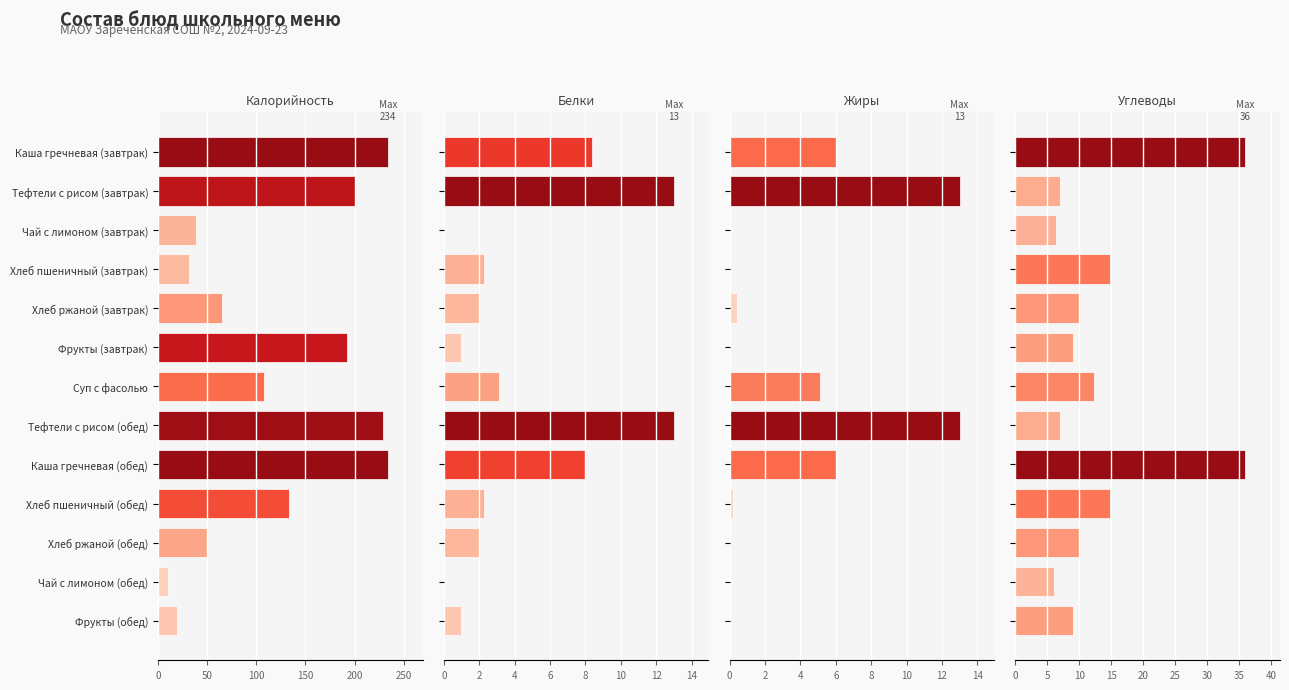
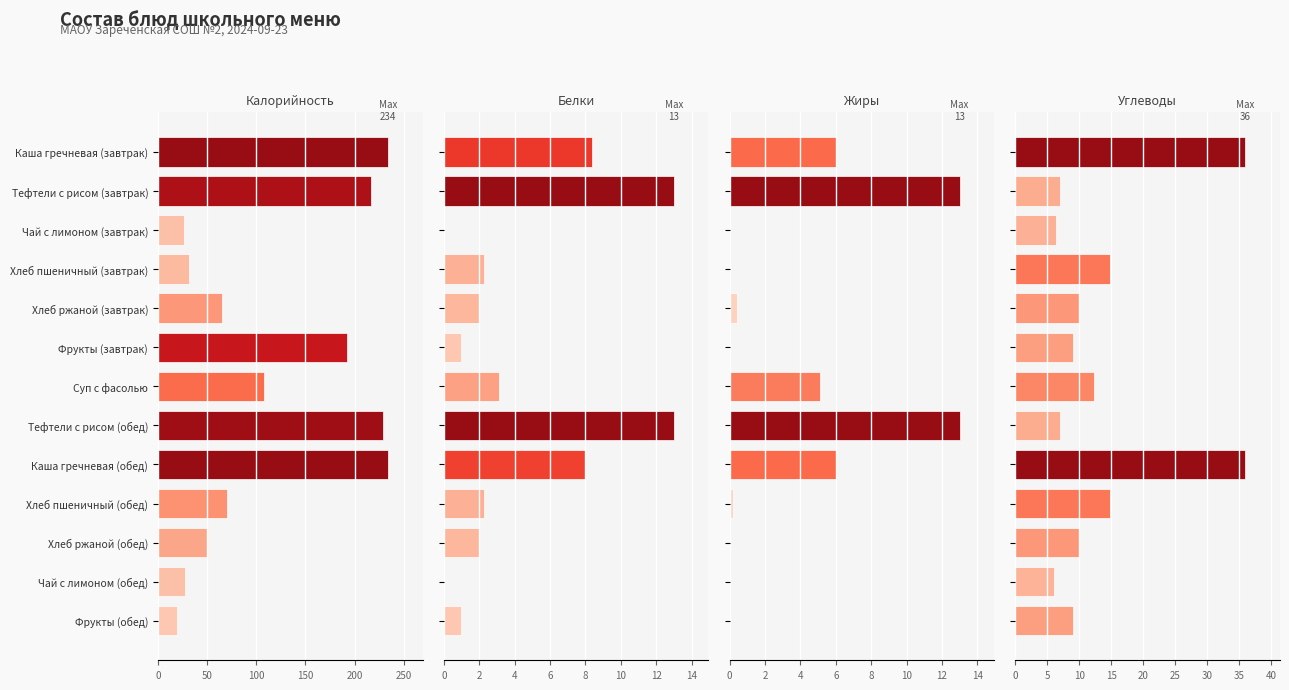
Калорийность, Тефтели с рисом (завтрак): 200 -> 220
Калорийность, Чай с лимоном (завтрак): 40 -> 30
Калорийность, Хлеб пшеничный (обед): 130 -> 70
Калорийность, Чай с лимоном (обед): 10 -> 30
